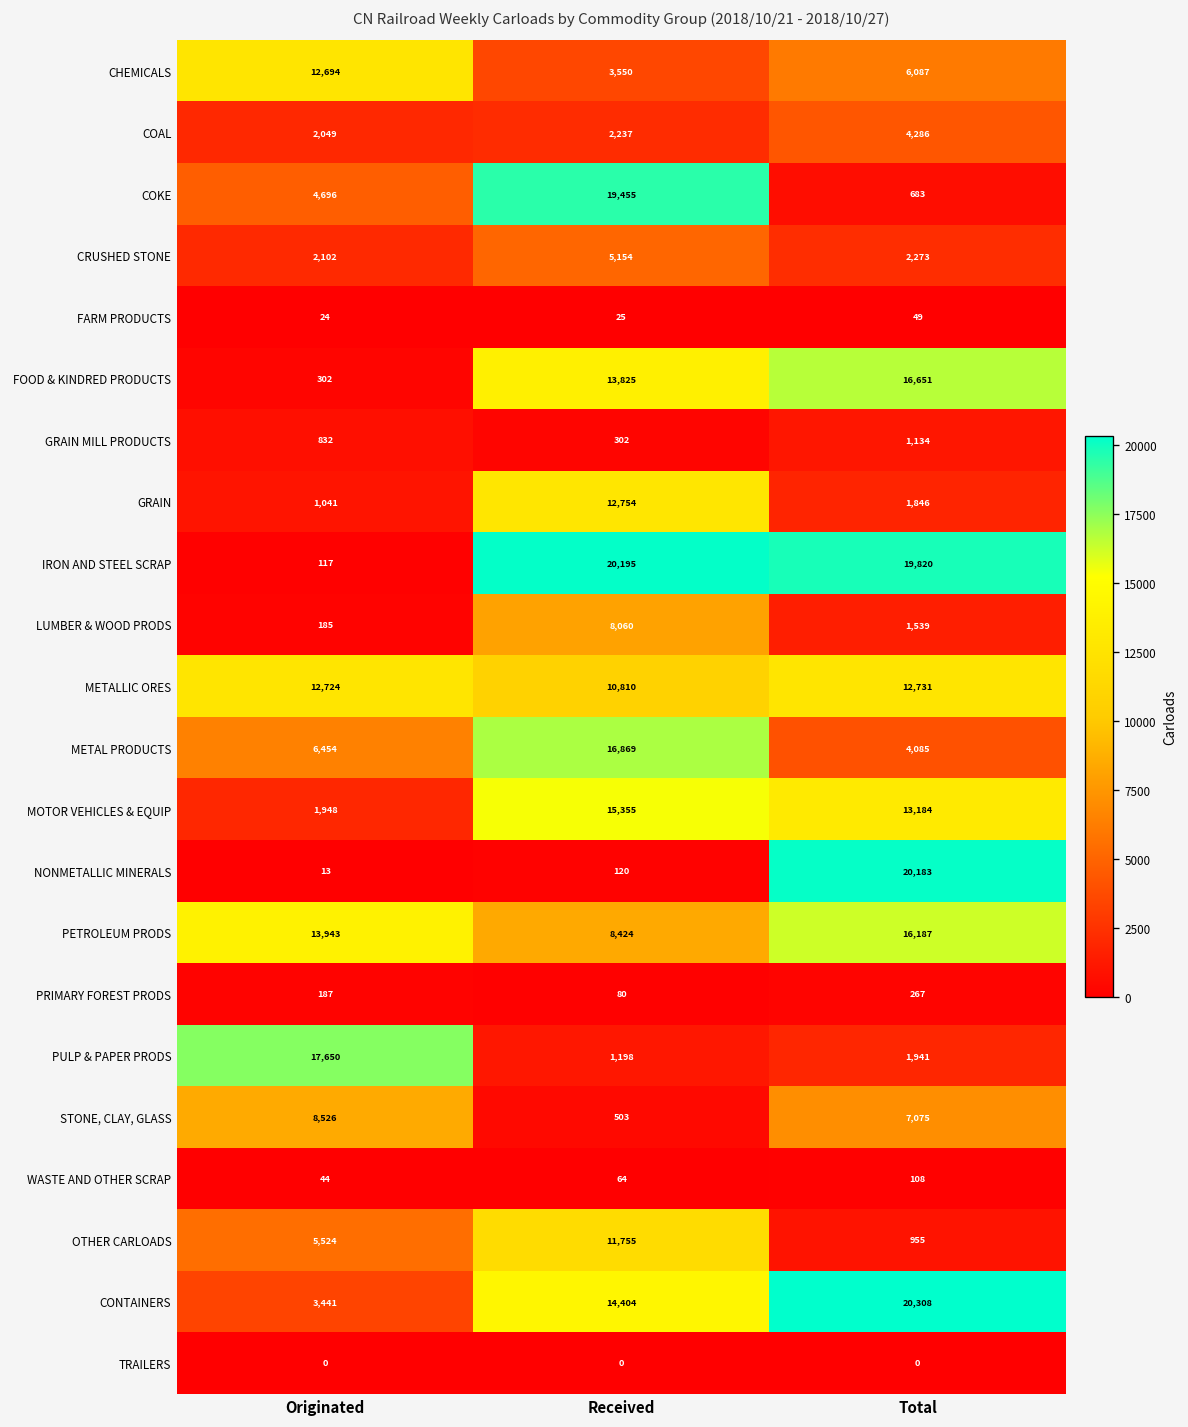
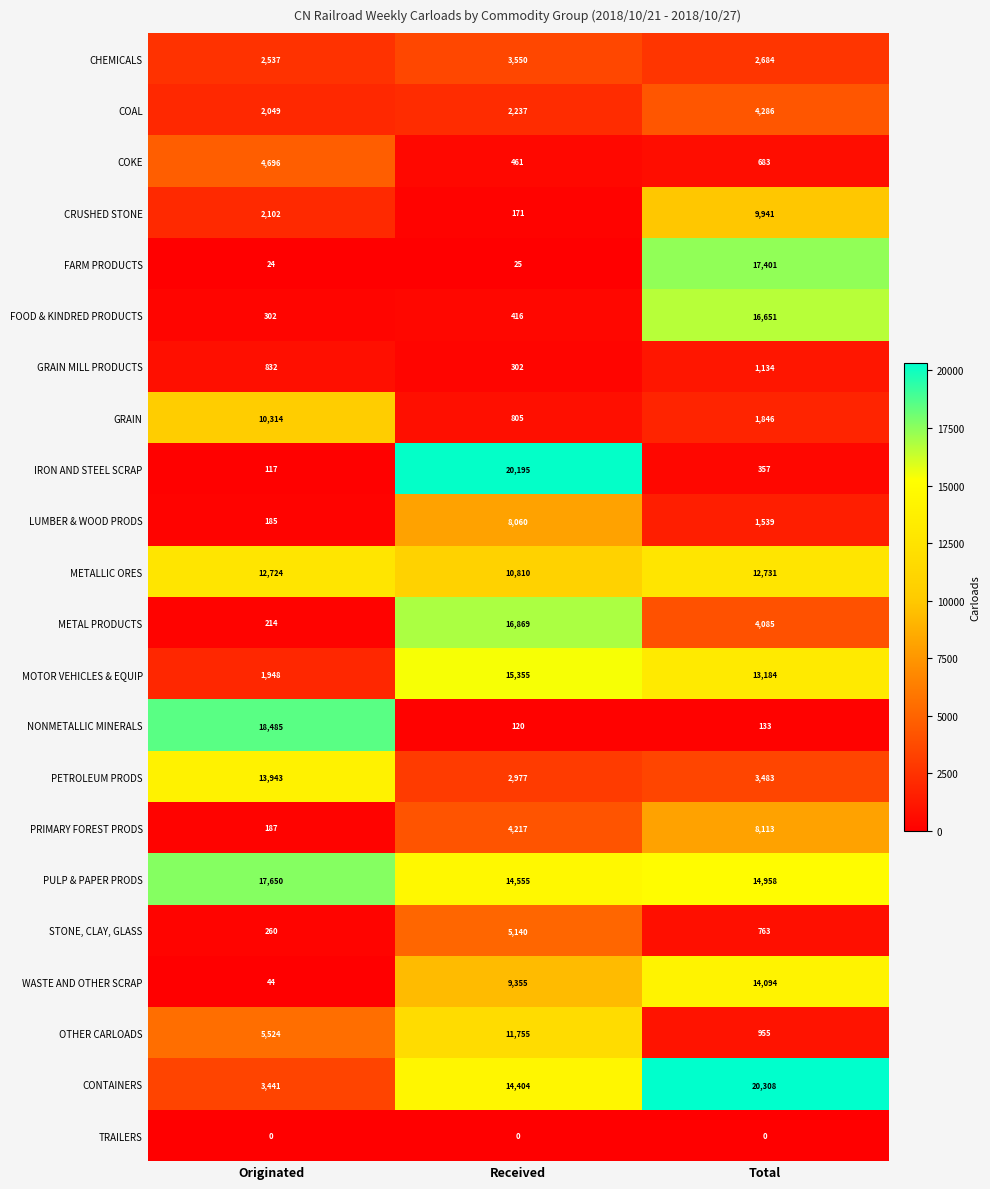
CHEMICALS, Originated: 12,694 -> 2,537
CHEMICALS, Total: 6,087 -> 2,684
COKE, Received: 19,455 -> 461
CRUSHED STONE, Received: 5,154 -> 171
CRUSHED STONE, Total: 2,273 -> 9,941
FARM PRODUCTS, Total: 49 -> 17,401
FOOD & KINDRED PRODUCTS, Received: 13,825 -> 416
GRAIN, Originated: 1,041 -> 10,314
GRAIN, Received: 12,754 -> 805
IRON AND STEEL SCRAP, Total: 19,820 -> 357
METAL PRODUCTS, Originated: 6,454 -> 214
NONMETALLIC MINERALS, Originated: 13 -> 18,485
NONMETALLIC MINERALS, Total: 20,183 -> 133
PETROLEUM PRODS, Received: 8,424 -> 2,977
PETROLEUM PRODS, Total: 16,187 -> 3,483
PRIMARY FOREST PRODS, Received: 80 -> 4,217
PRIMARY FOREST PRODS, Total: 267 -> 8,113
PULP & PAPER PRODS, Received: 1,198 -> 14,555
PULP & PAPER PRODS, Total: 1,941 -> 14,958
STONE, CLAY, GLASS, Originated: 8,526 -> 260
STONE, CLAY, GLASS, Received: 503 -> 5,140
STONE, CLAY, GLASS, Total: 7,075 -> 763
WASTE AND OTHER SCRAP, Received: 64 -> 9,355
WASTE AND OTHER SCRAP, Total: 108 -> 14,094
